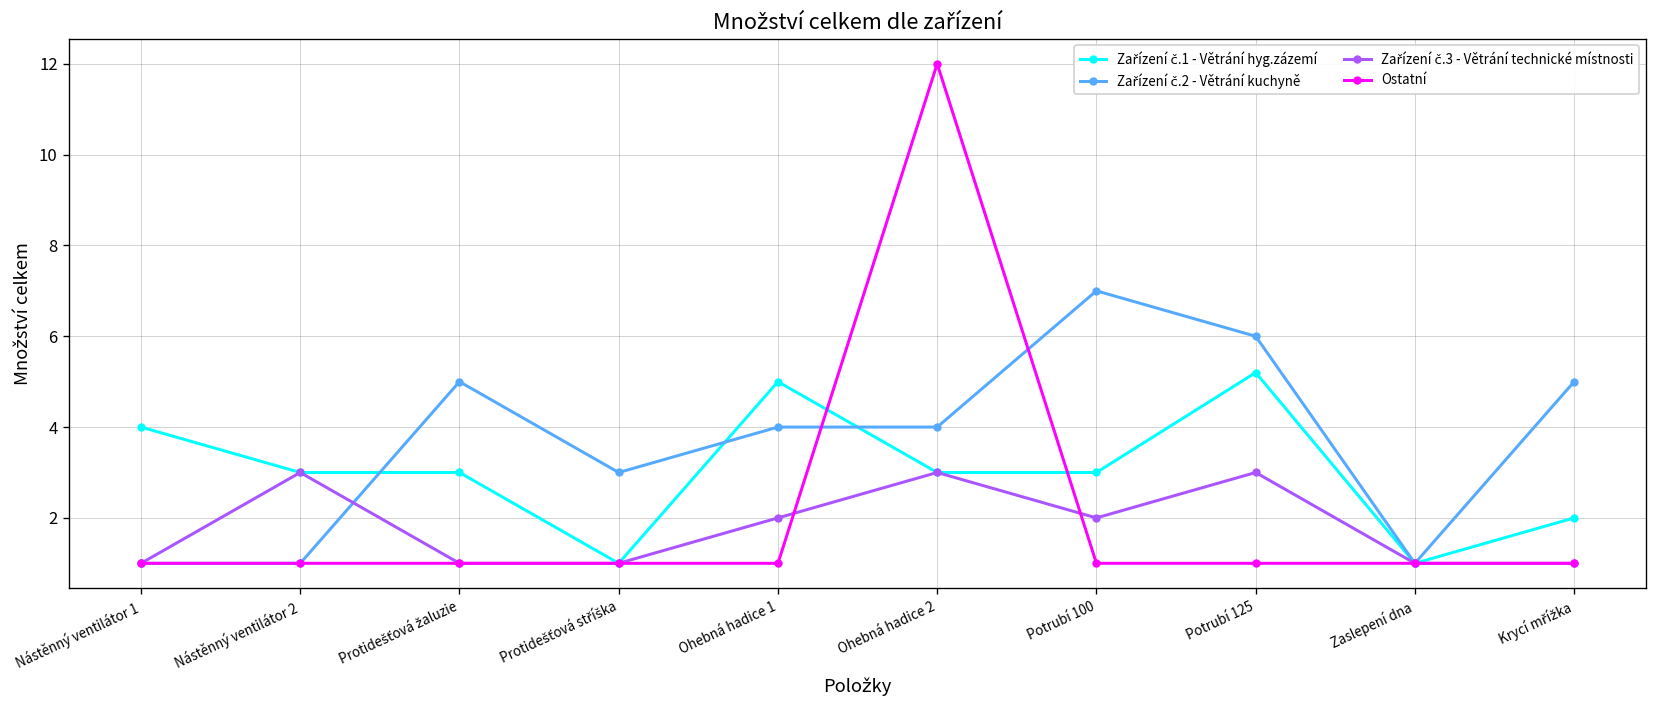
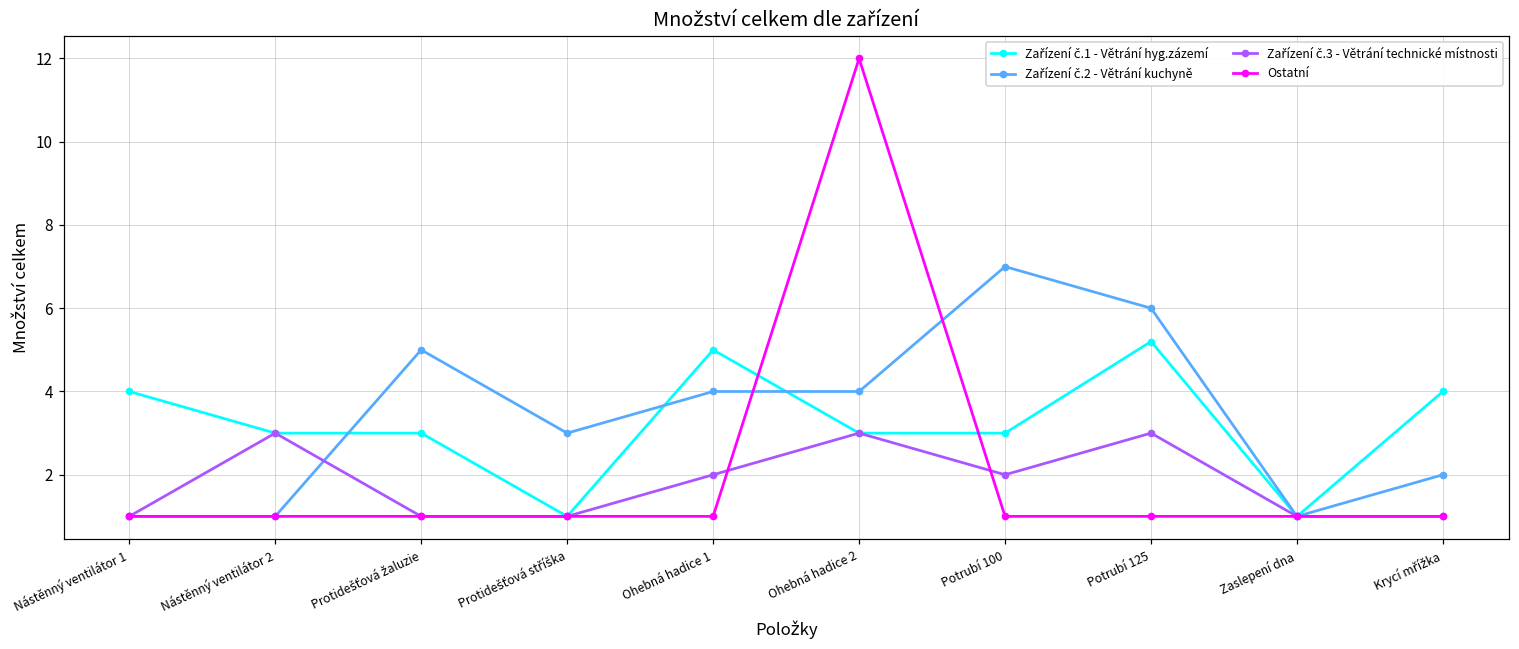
Zařízení č.1 - Větrání hyg.zázemí, Krycí mřížka: 2 -> 4
Zařízení č.2 - Větrání kuchyně, Krycí mřížka: 5 -> 2
